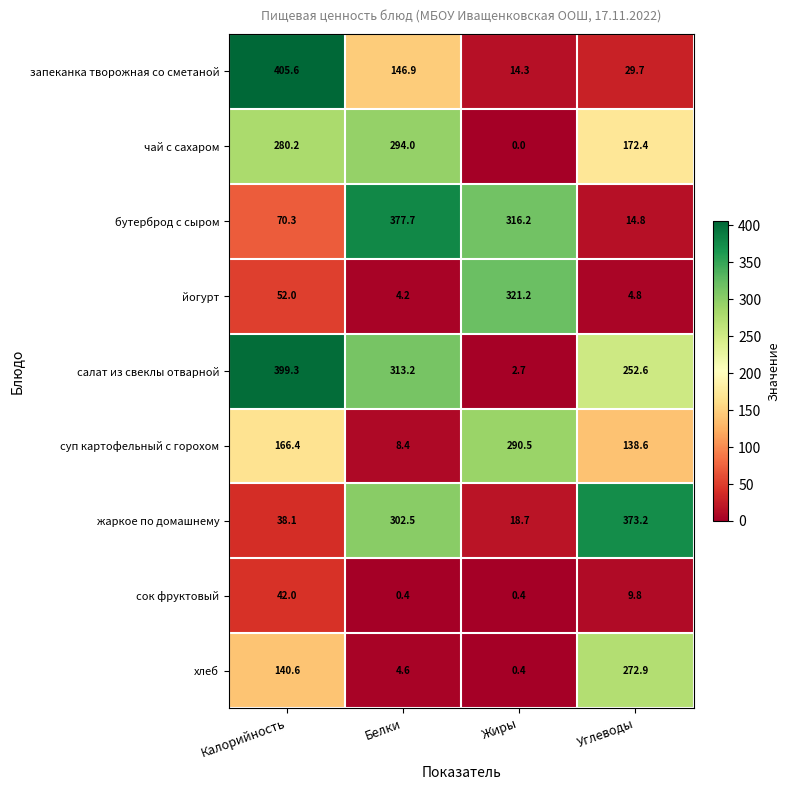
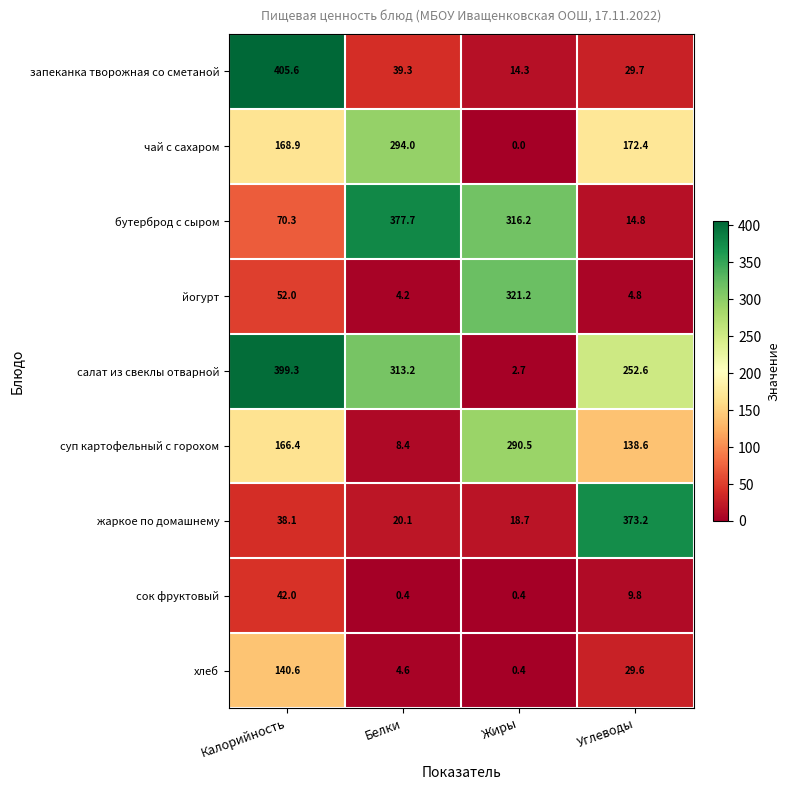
запеканка творожная со сметаной, Белки: 146.9 -> 39.3
чай с сахаром, Калорийность: 280.2 -> 168.9
жаркое по домашнему, Белки: 302.5 -> 20.1
хлеб, Углеводы: 272.9 -> 29.6
